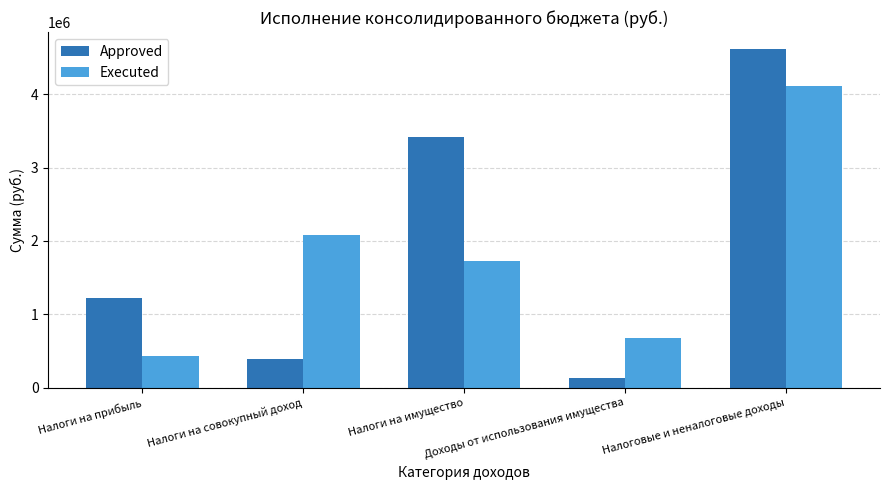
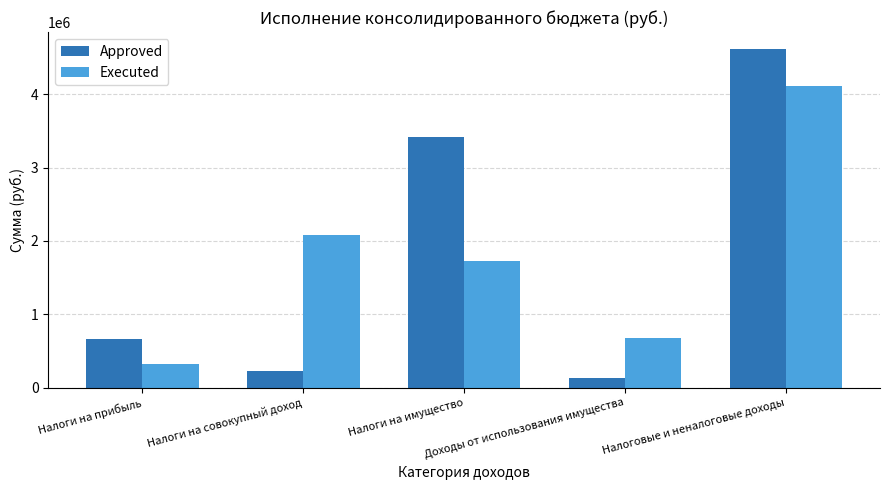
Approved, Налоги на прибыль: 1200000 -> 700000
Executed, Налоги на прибыль: 400000 -> 300000
Approved, Налоги на совокупный доход: 400000 -> 200000
